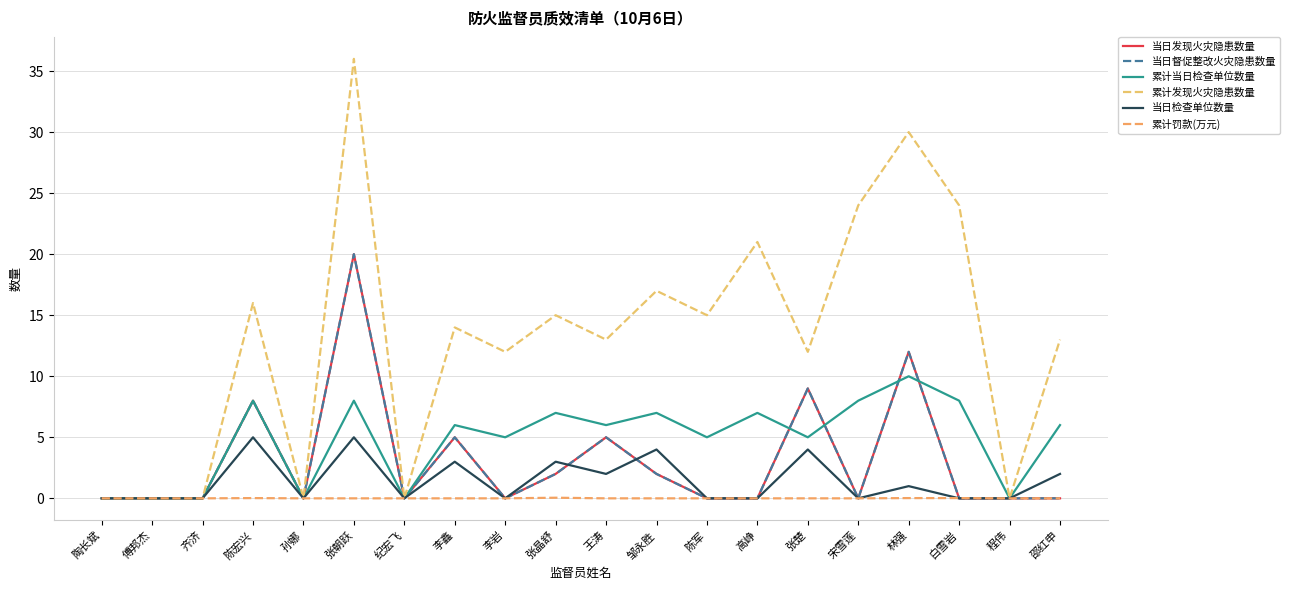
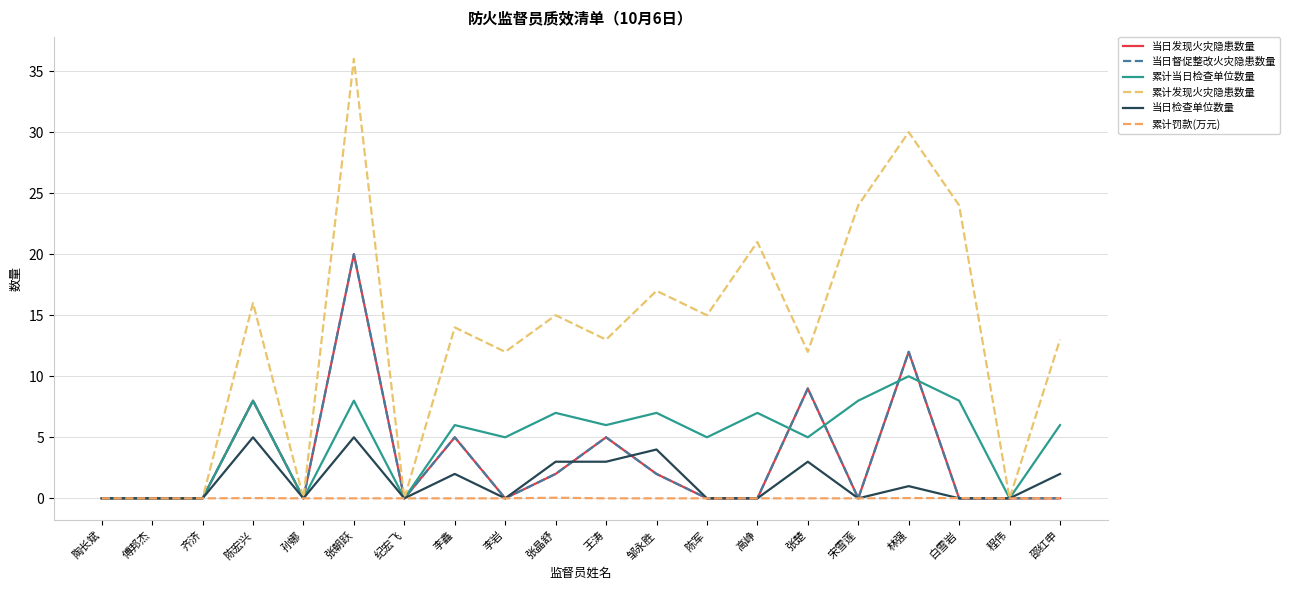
当日检查单位数量, 李鑫: 3 -> 2
当日检查单位数量, 王涛: 2 -> 3
当日检查单位数量, 张楚: 4 -> 3
